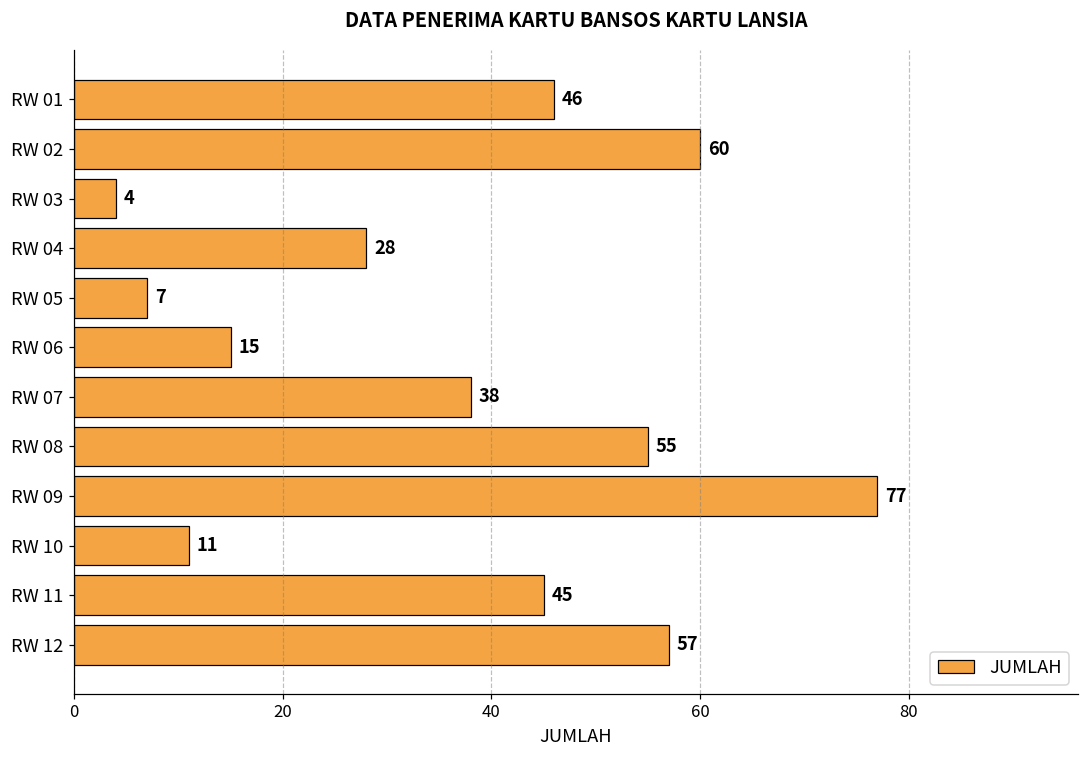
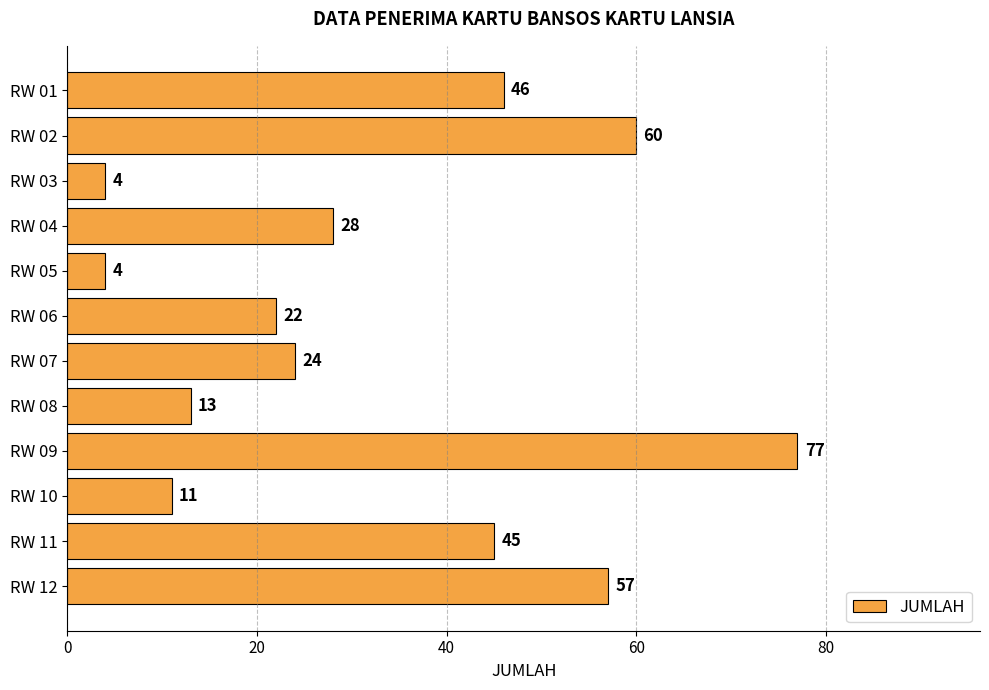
RW 05: 7 -> 4
RW 06: 15 -> 22
RW 07: 38 -> 24
RW 08: 55 -> 13
